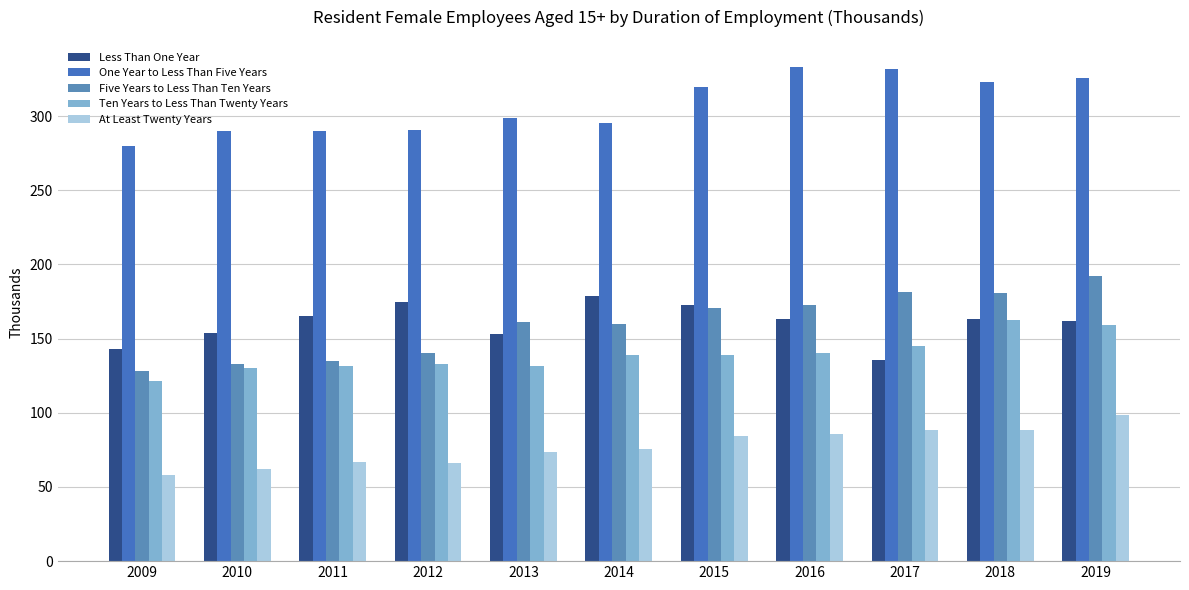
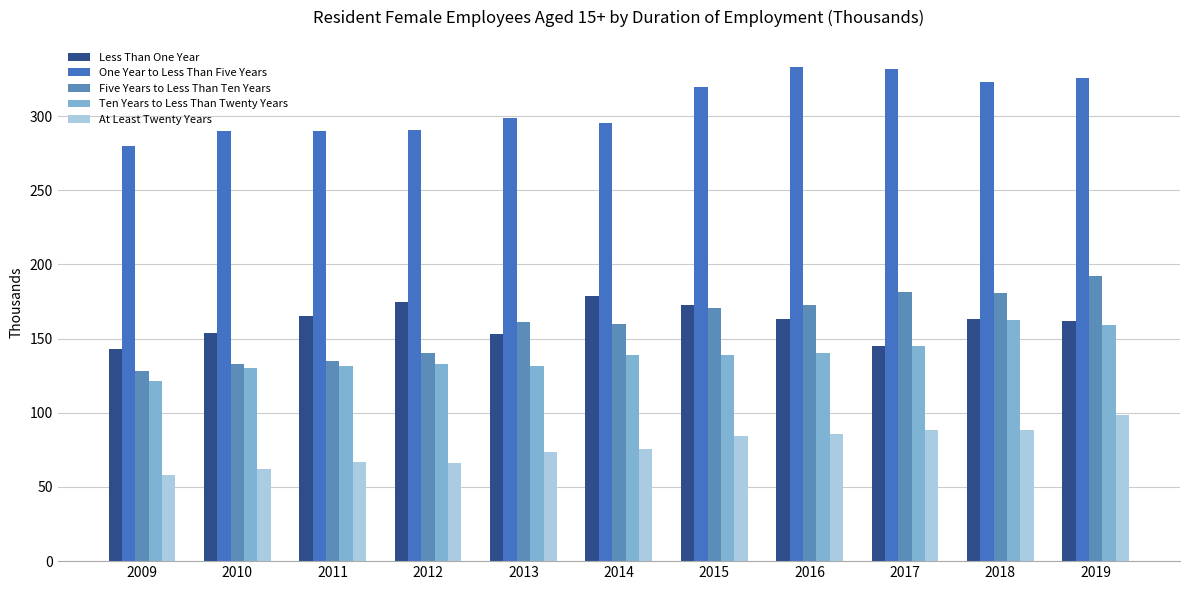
Less Than One Year, 2017: 135 -> 145
